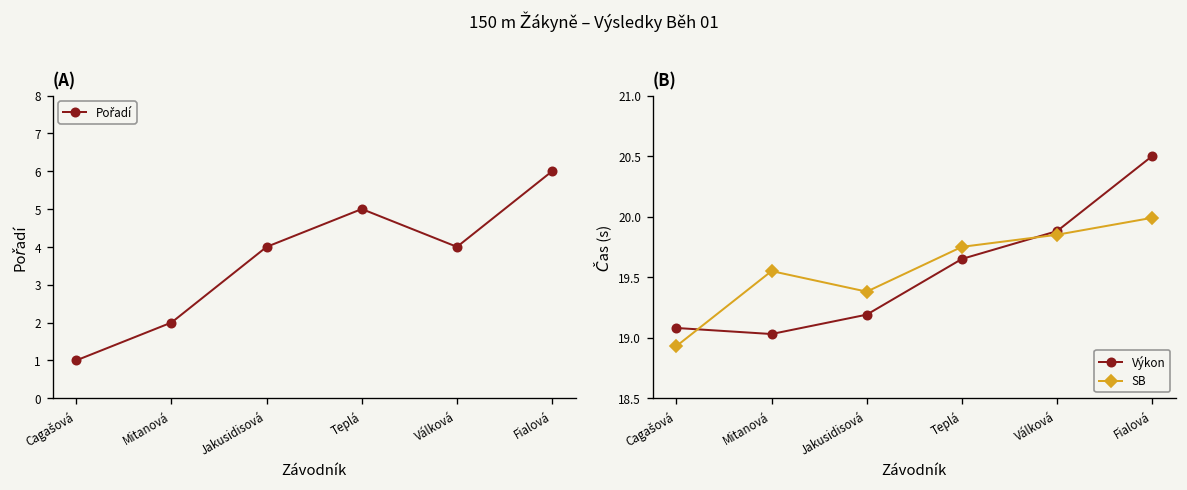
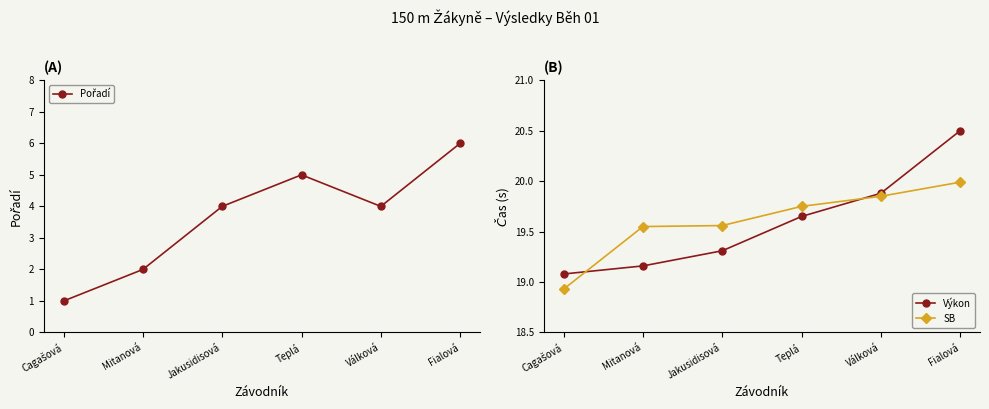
(B), Výkon, Mitanová: 19.03 -> 19.16
(B), Výkon, Jakusidisová: 19.19 -> 19.31
(B), SB, Jakusidisová: 19.38 -> 19.56
